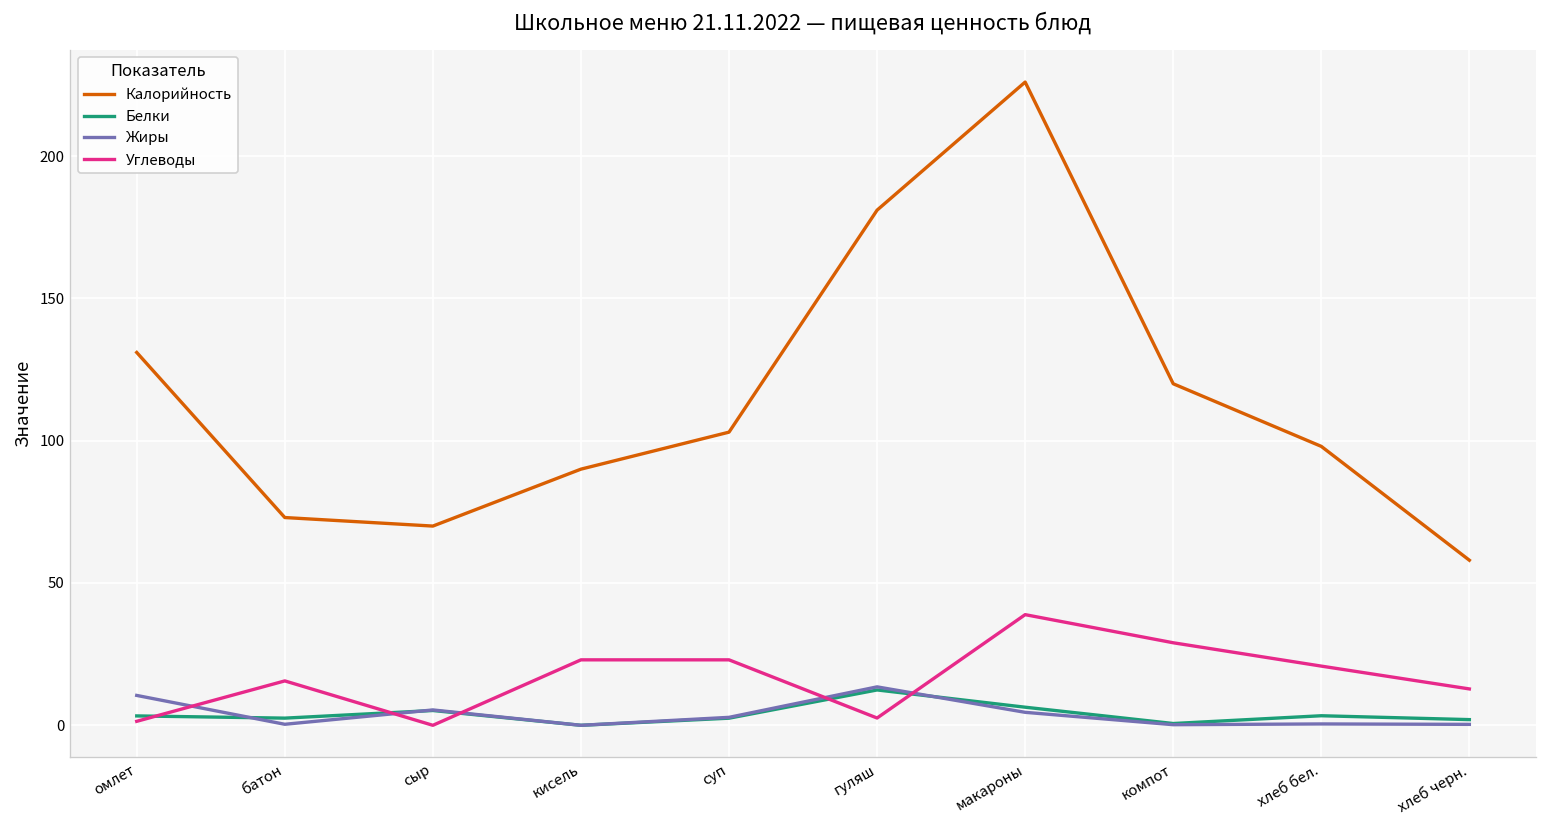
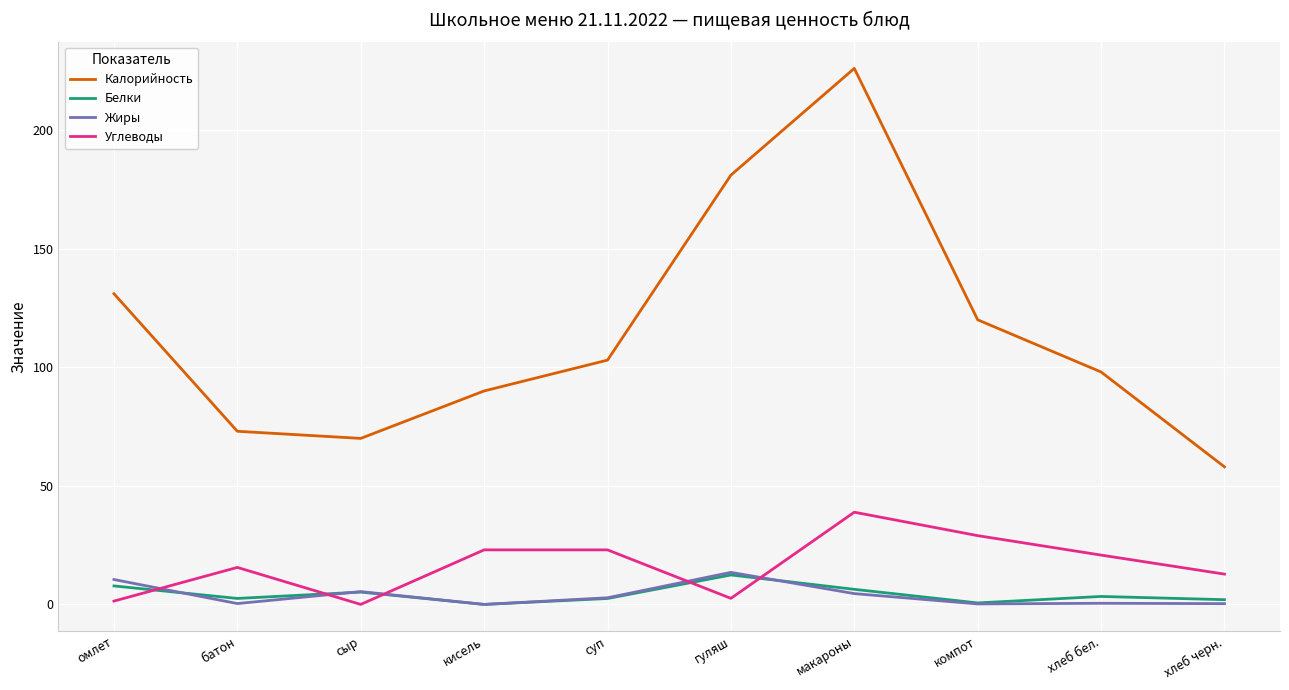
Белки, омлет: 3 -> 8
